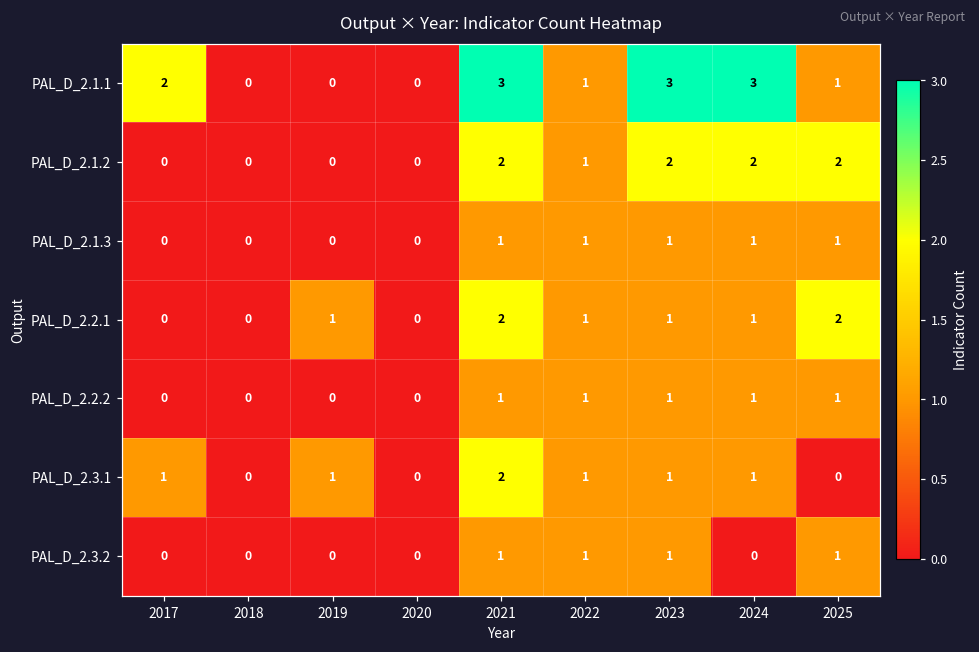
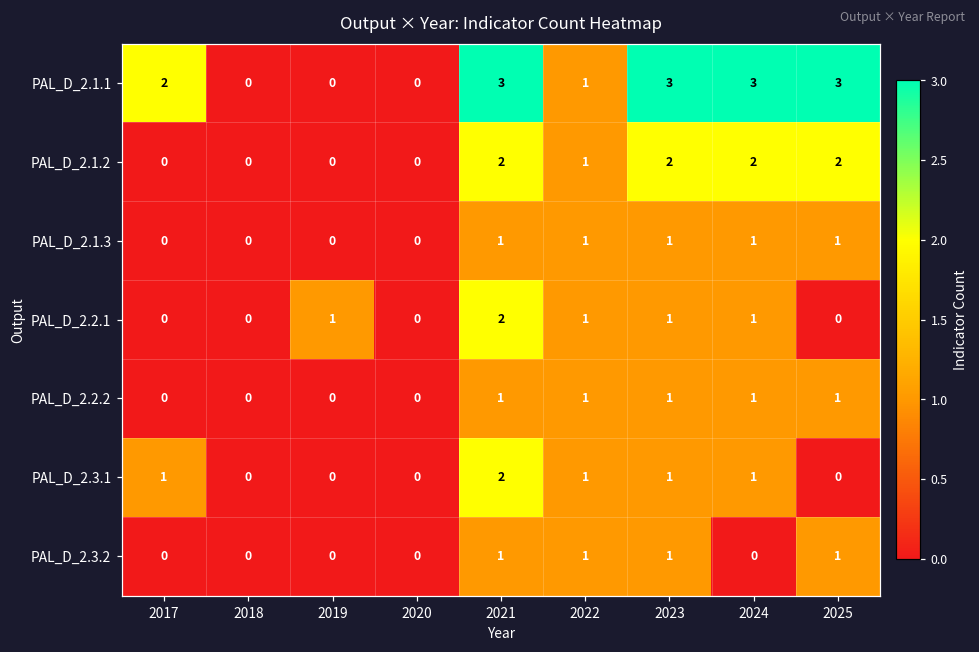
PAL_D_2.1.1, 2025: 1 -> 3
PAL_D_2.2.1, 2025: 2 -> 0
PAL_D_2.3.1, 2019: 1 -> 0
